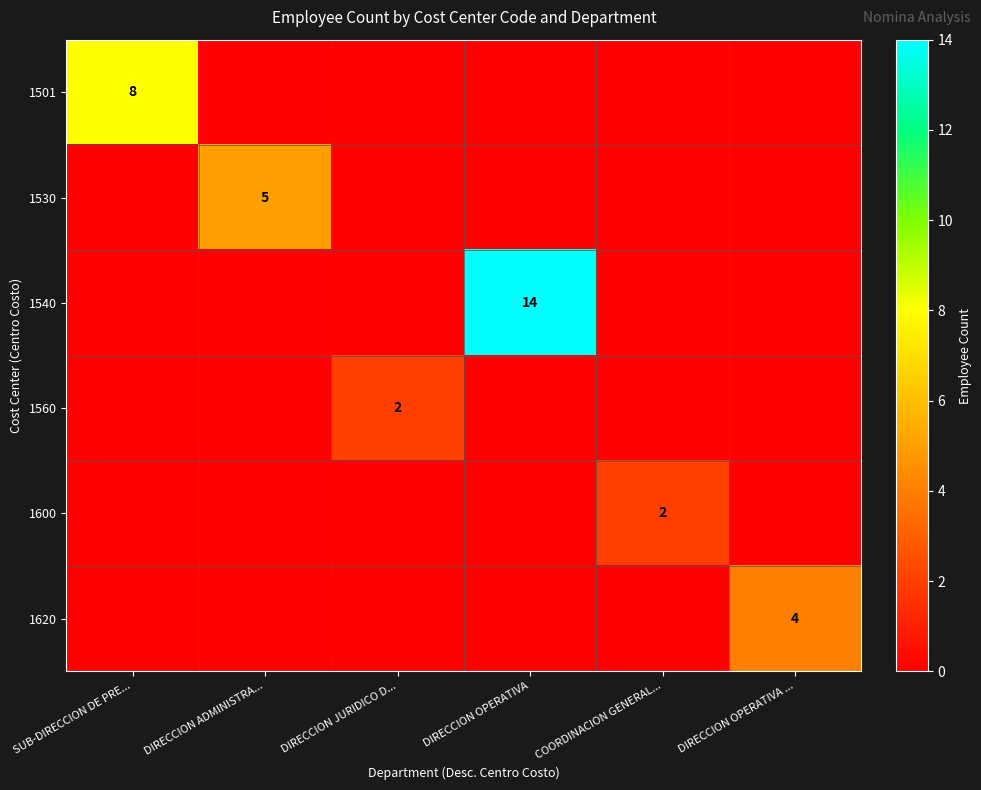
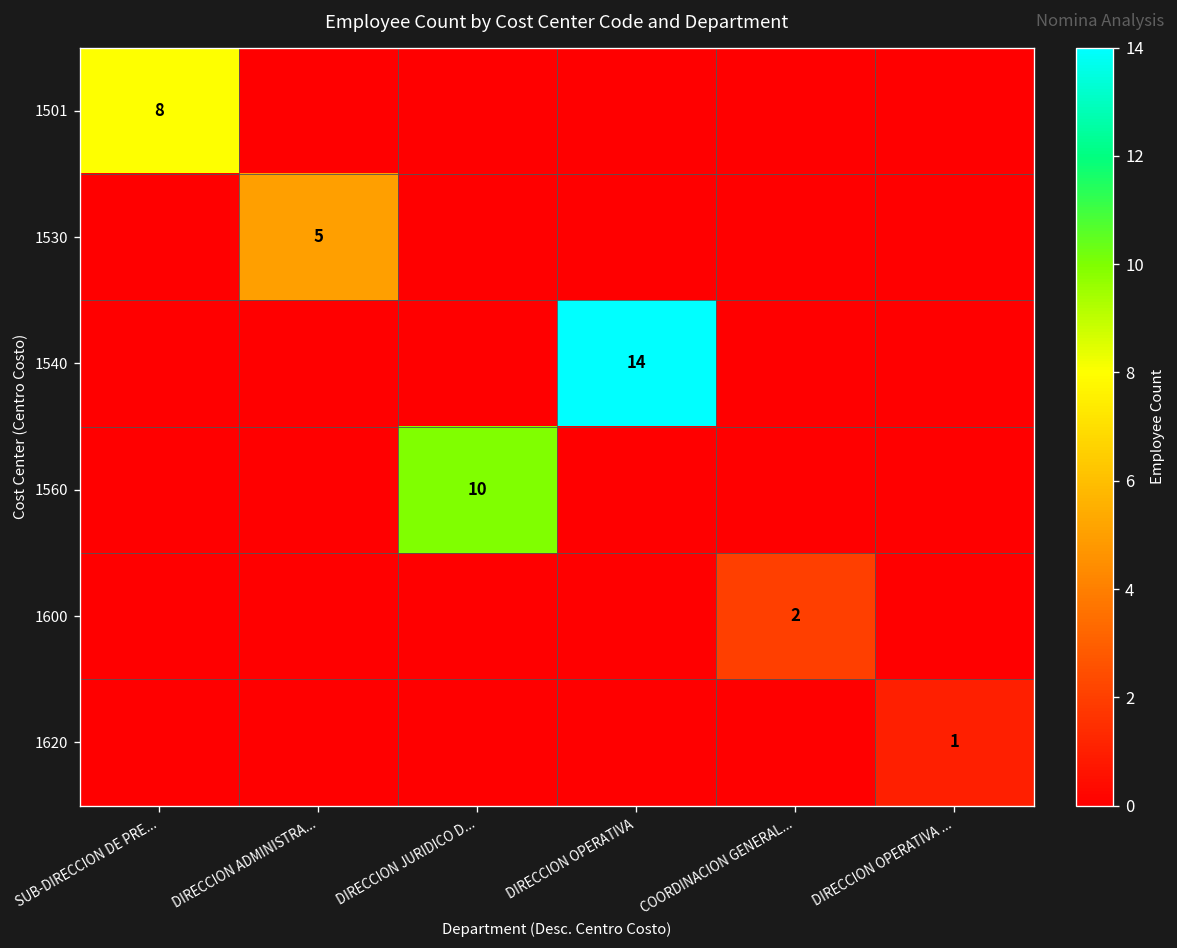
1560, DIRECCION JURIDICO D...: 2 -> 10
1620, DIRECCION OPERATIVA ...: 4 -> 1
